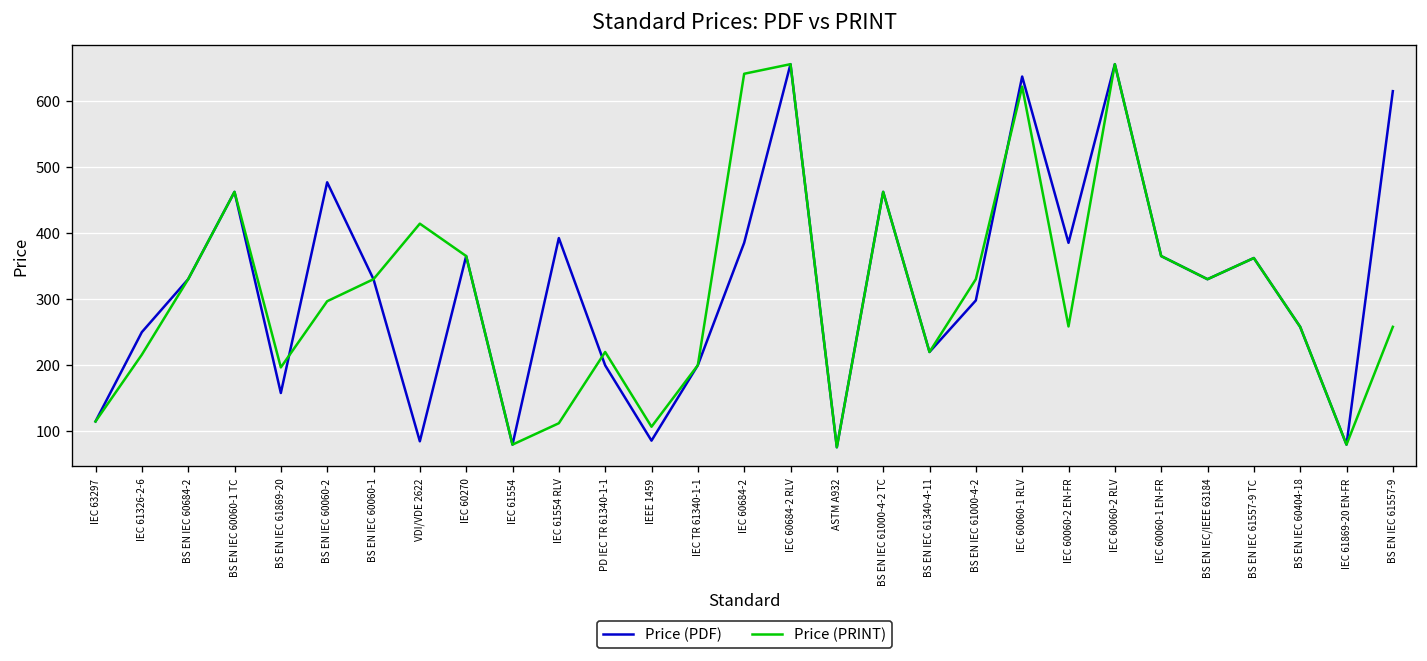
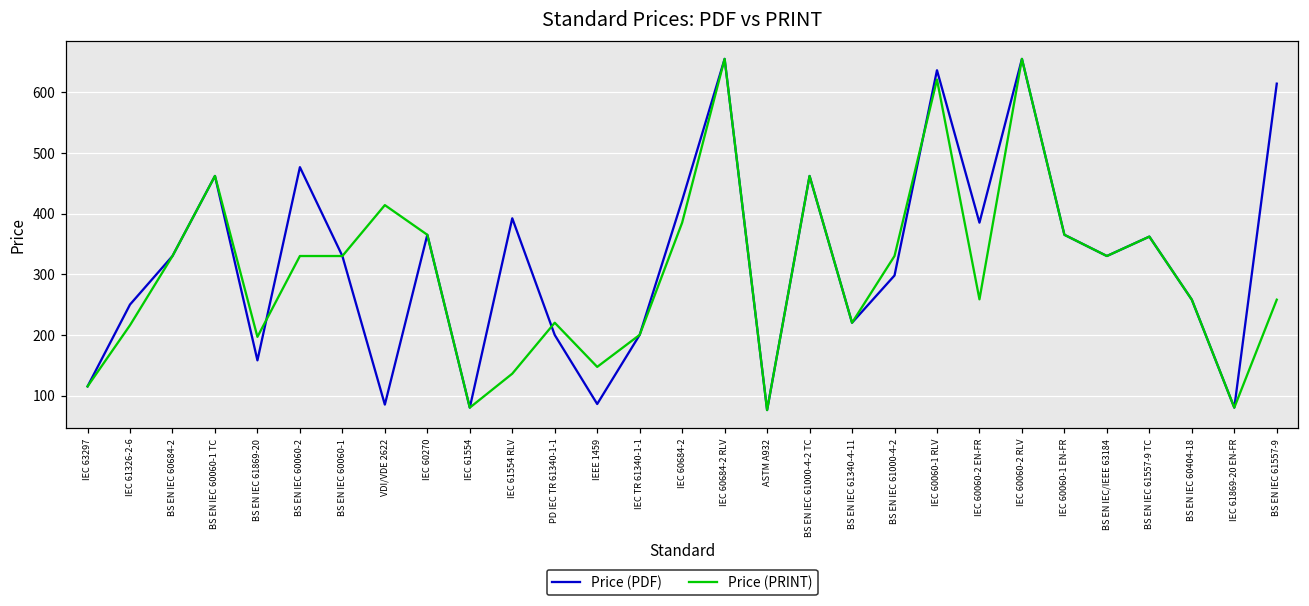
Price (PRINT), BS EN IEC 60060-2: 300 -> 330
Price (PRINT), IEC 61554 RLV: 110 -> 140
Price (PRINT), IEEE 1459: 110 -> 150
Price (PDF), IEC 60684-2: 390 -> 420
Price (PRINT), IEC 60684-2: 640 -> 390
